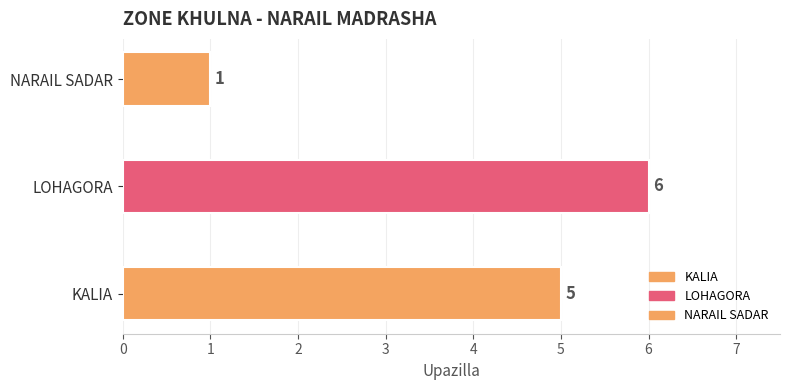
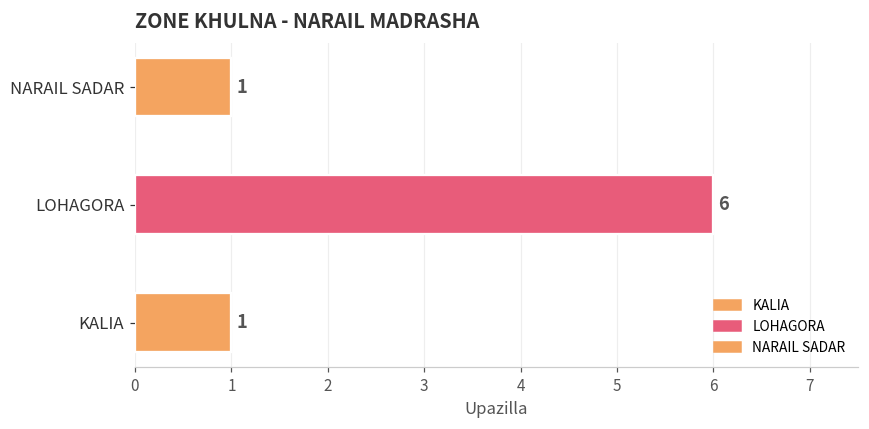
KALIA: 5 -> 1
